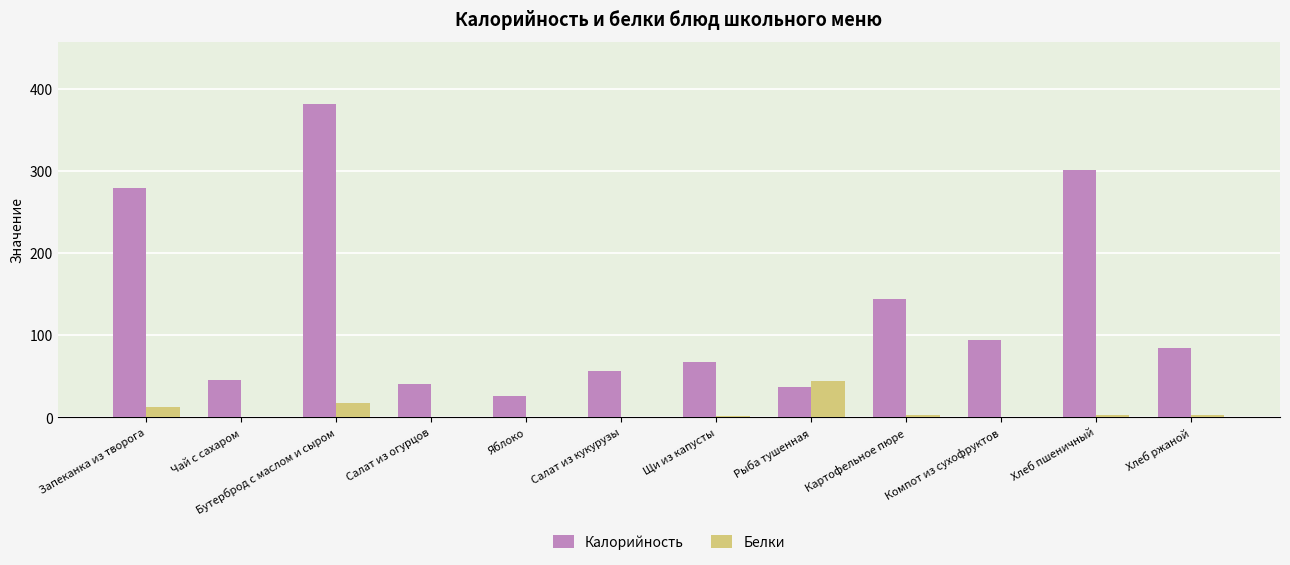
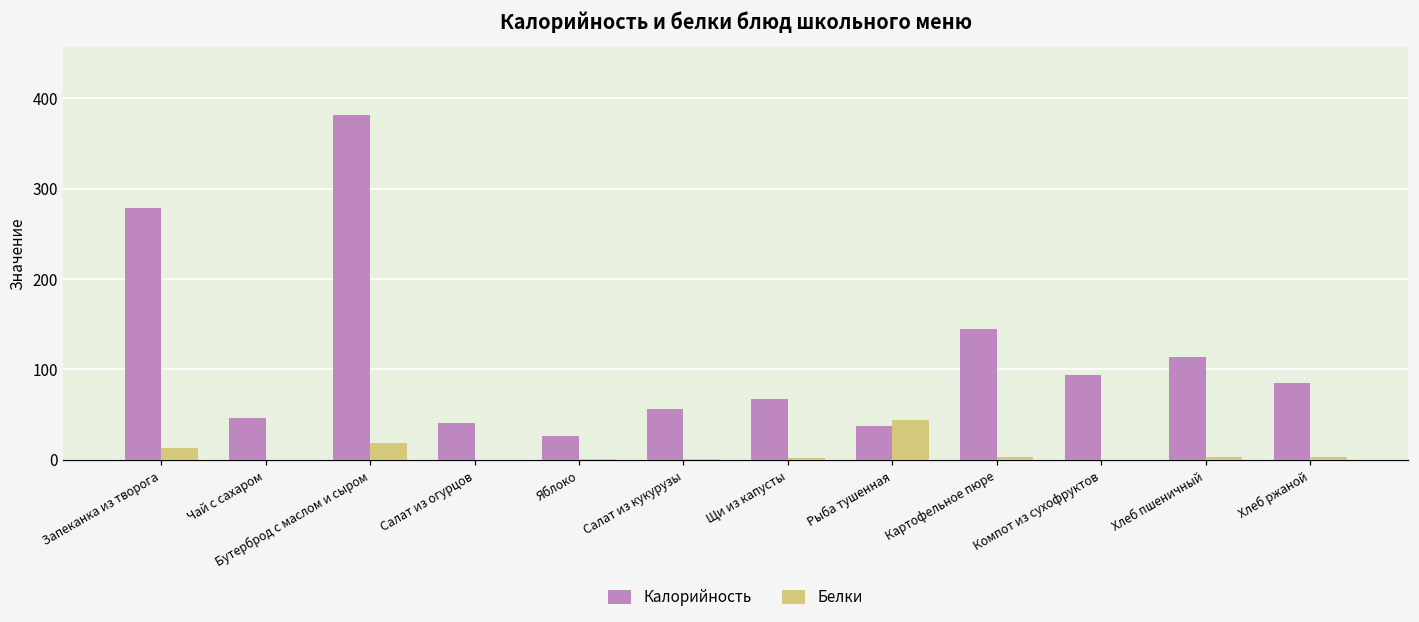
Калорийность, Хлеб пшеничный: 300 -> 110
